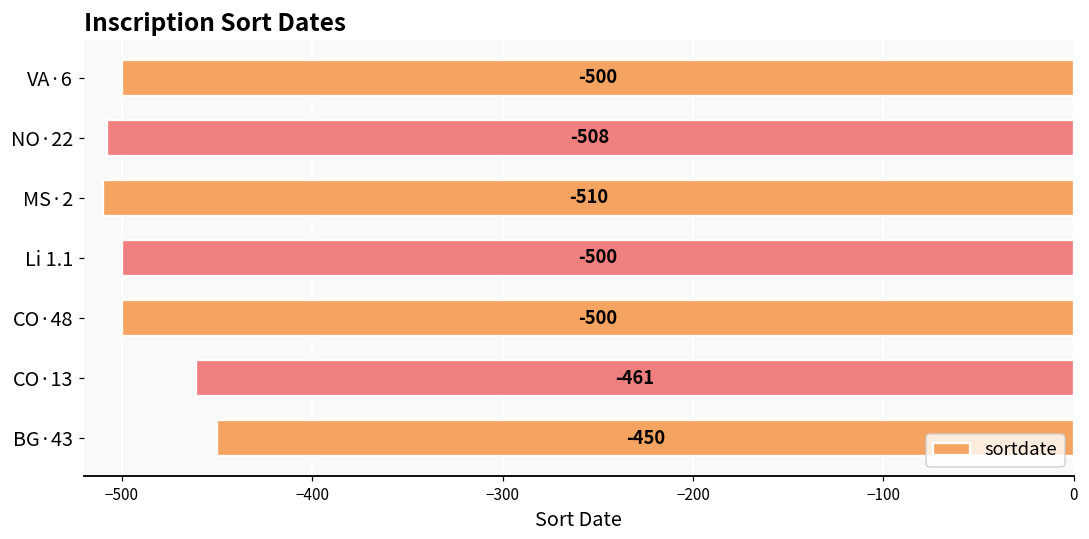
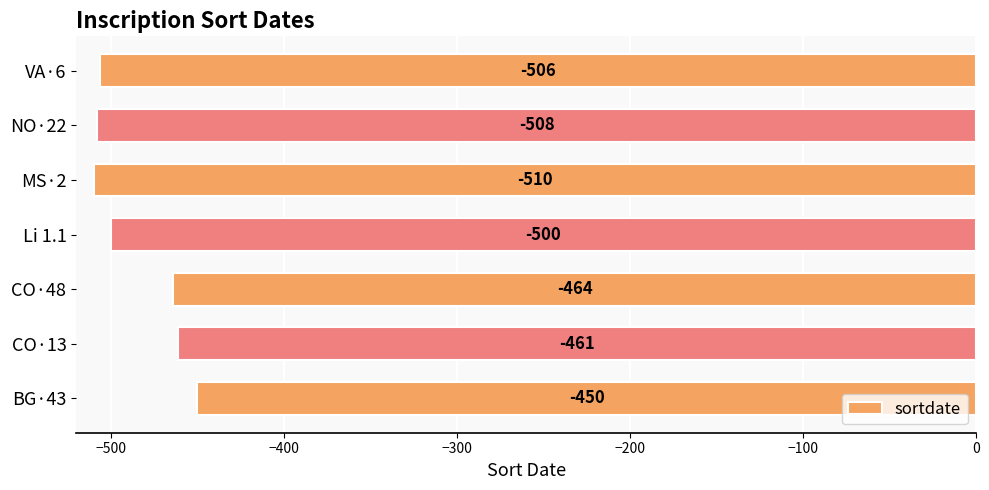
VA·6: -500 -> -506
CO·48: -500 -> -464
